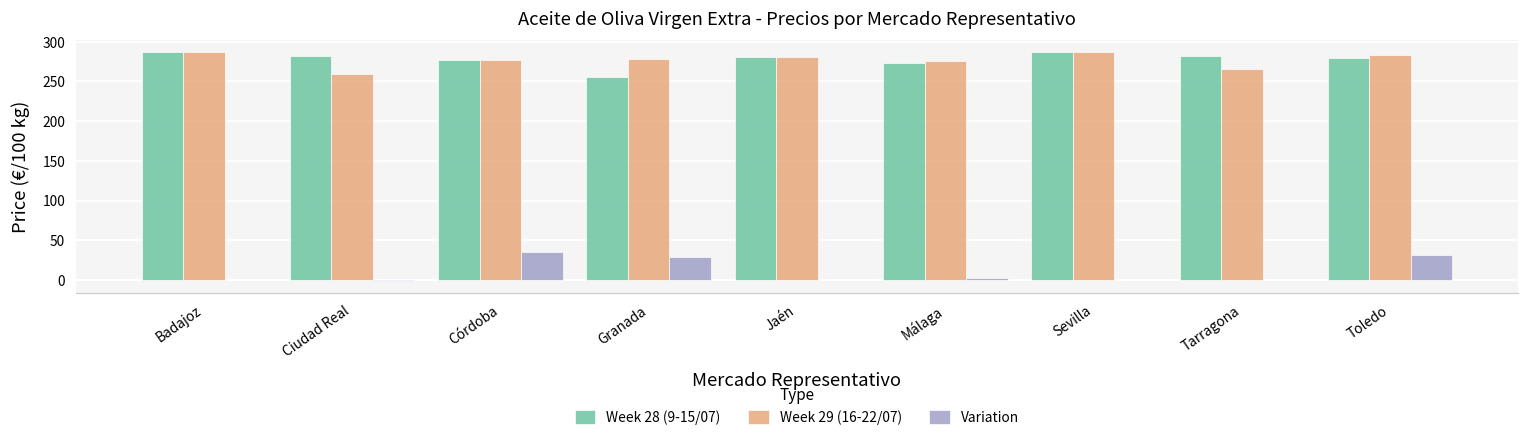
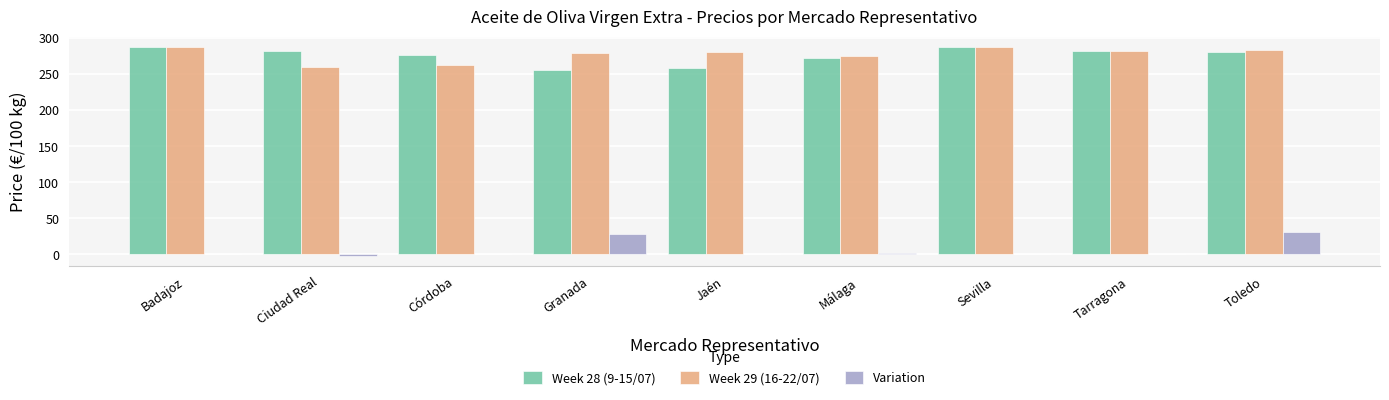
Week 29 (16-22/07), Córdoba: 280 -> 260
Variation, Córdoba: 30 -> 0
Week 28 (9-15/07), Jaén: 280 -> 260
Week 29 (16-22/07), Tarragona: 270 -> 280
